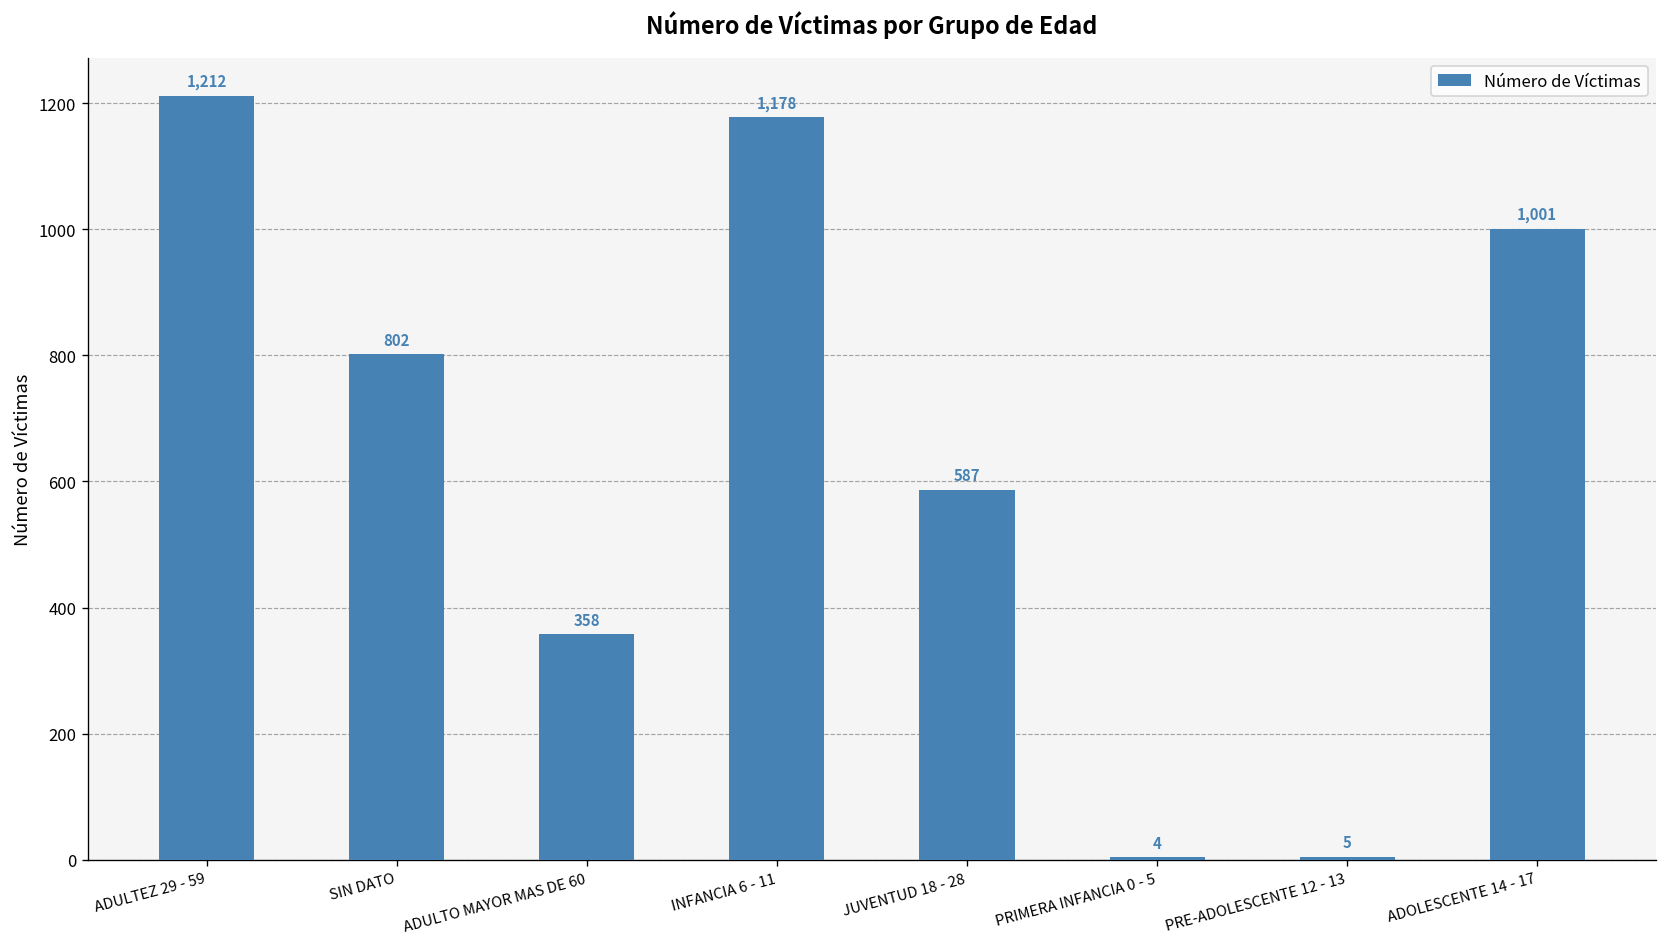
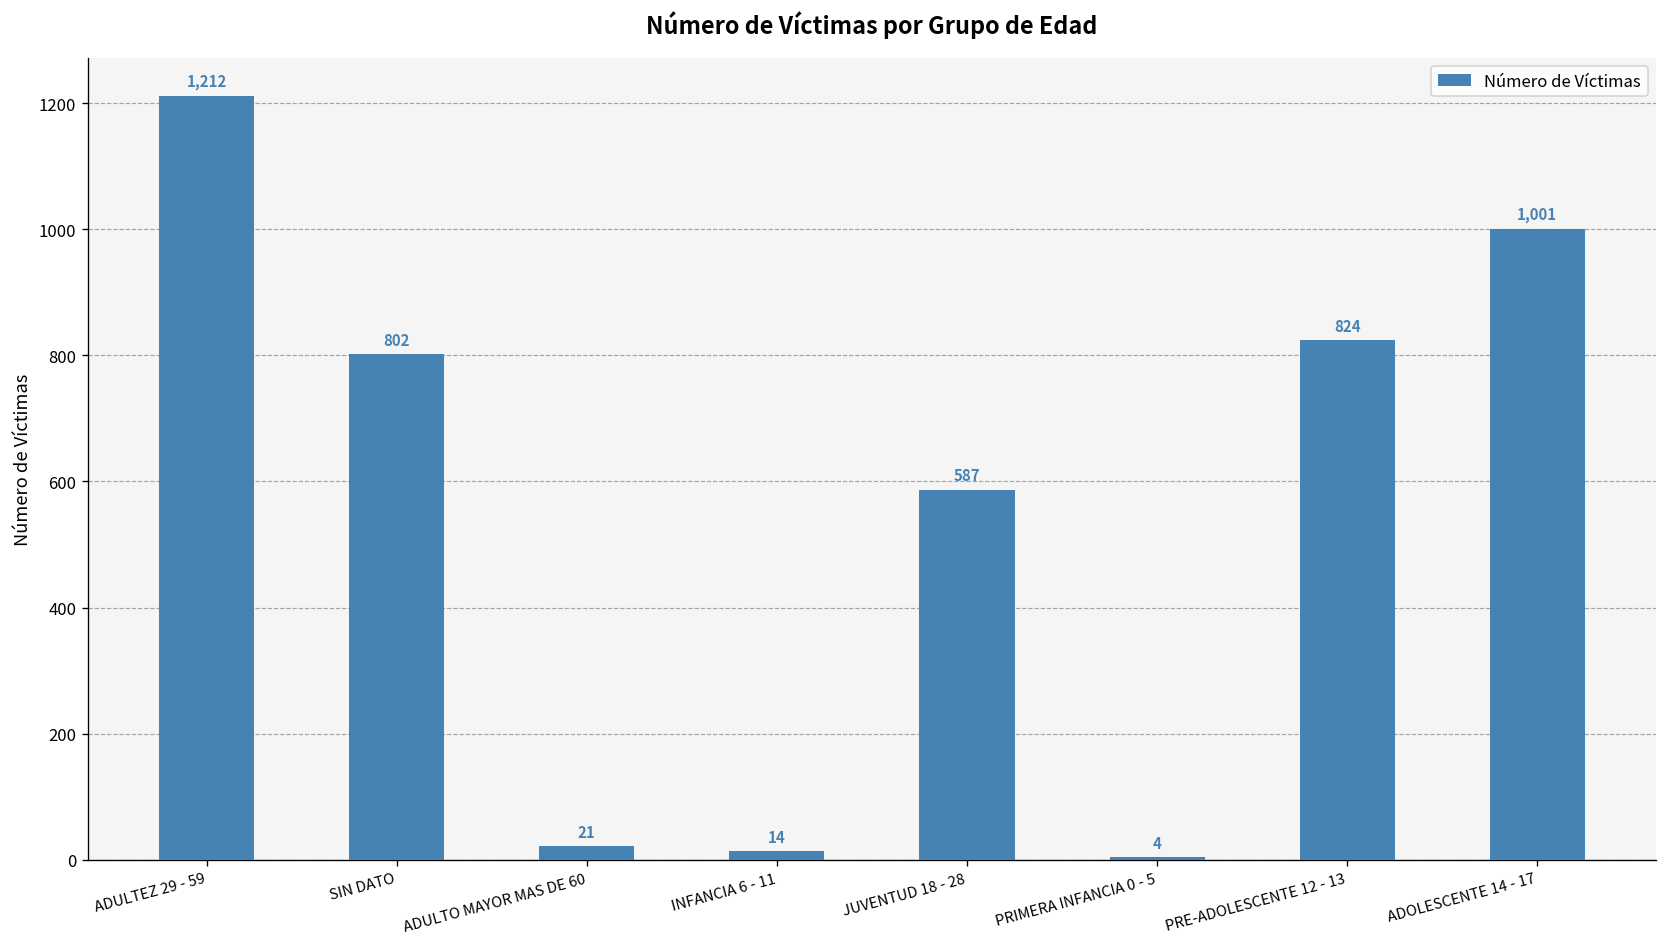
ADULTO MAYOR MAS DE 60: 358 -> 21
INFANCIA 6 - 11: 1,178 -> 14
PRE-ADOLESCENTE 12 - 13: 5 -> 824
